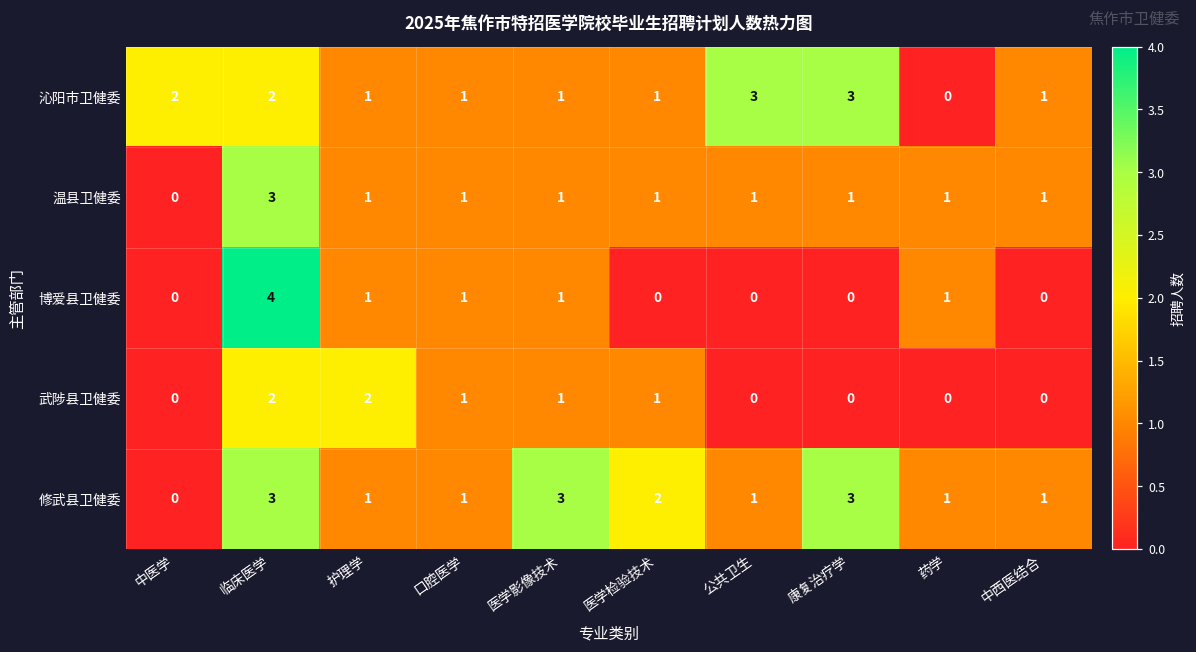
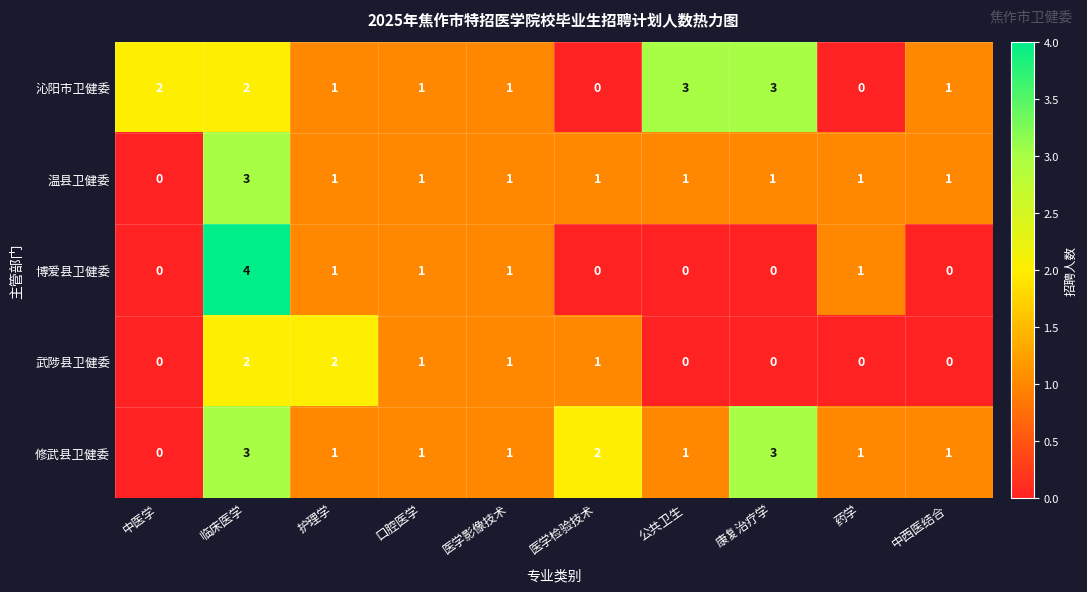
沁阳市卫健委, 医学检验技术: 1 -> 0
修武县卫健委, 医学影像技术: 3 -> 1
